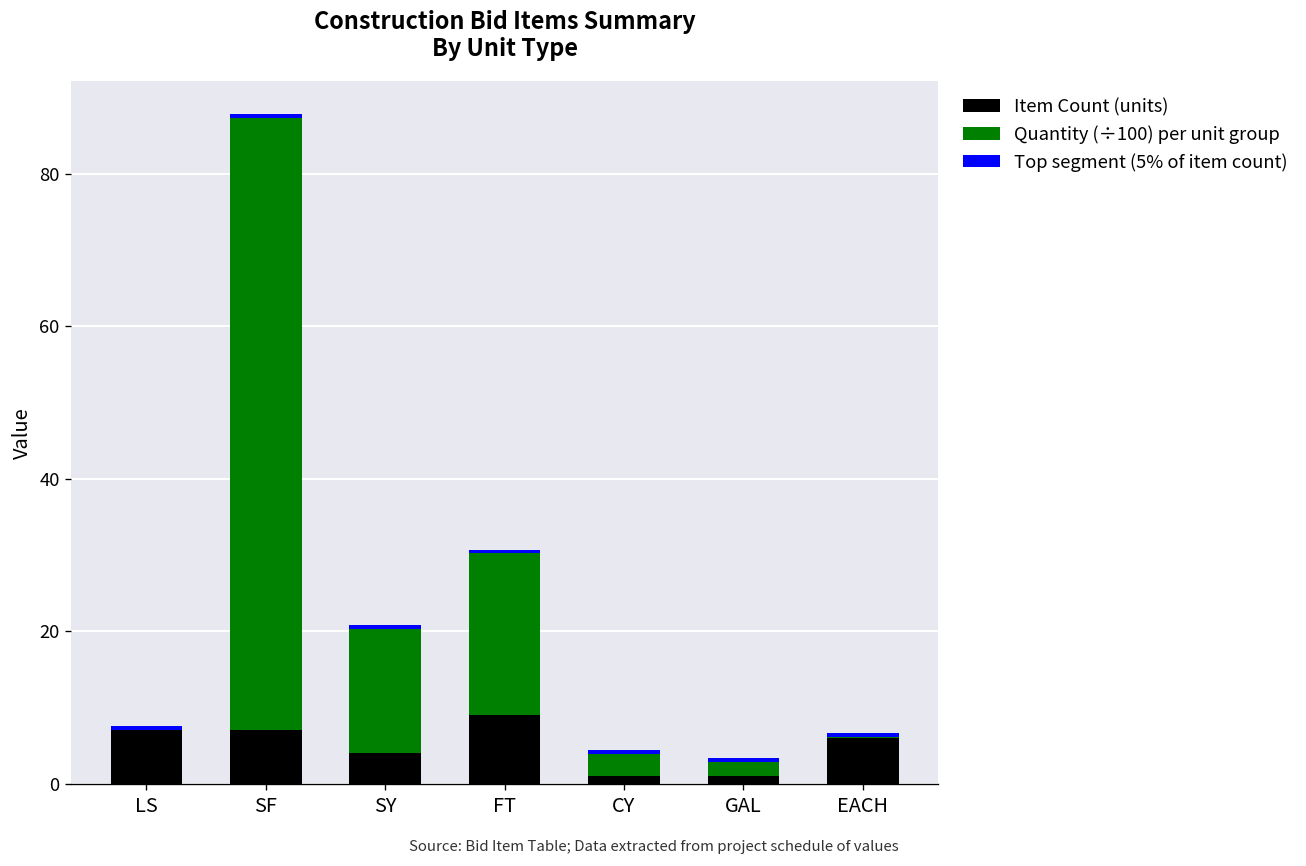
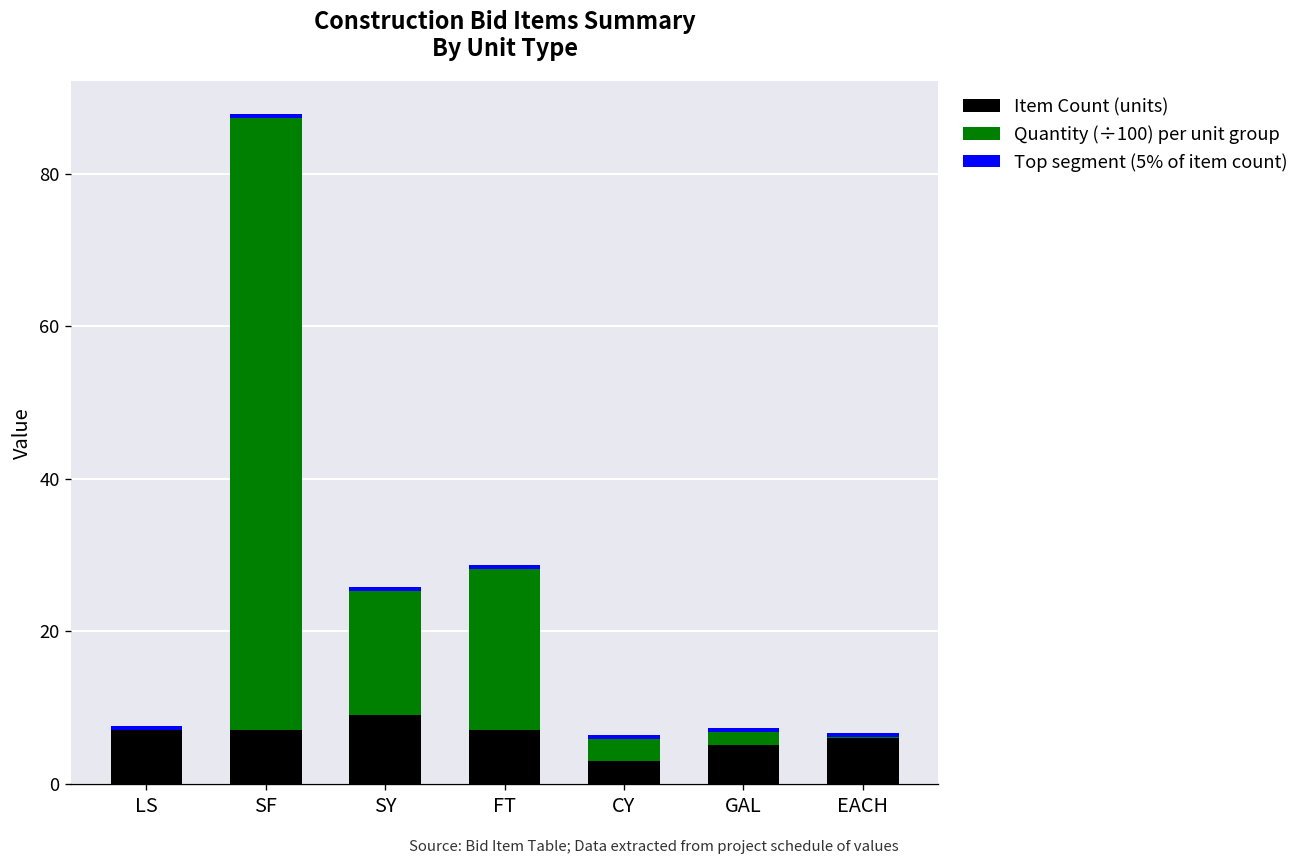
Item Count (units), SY: 4 -> 9
Item Count (units), FT: 9 -> 7
Item Count (units), CY: 1 -> 3
Item Count (units), GAL: 1 -> 5
